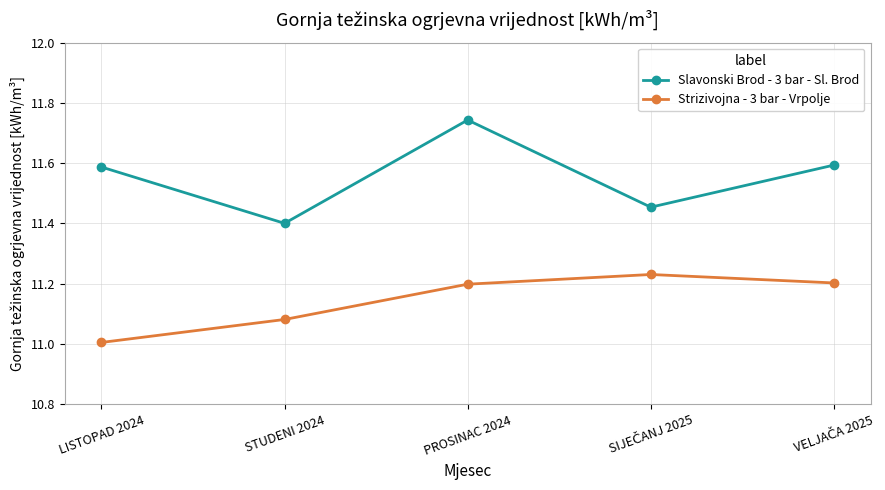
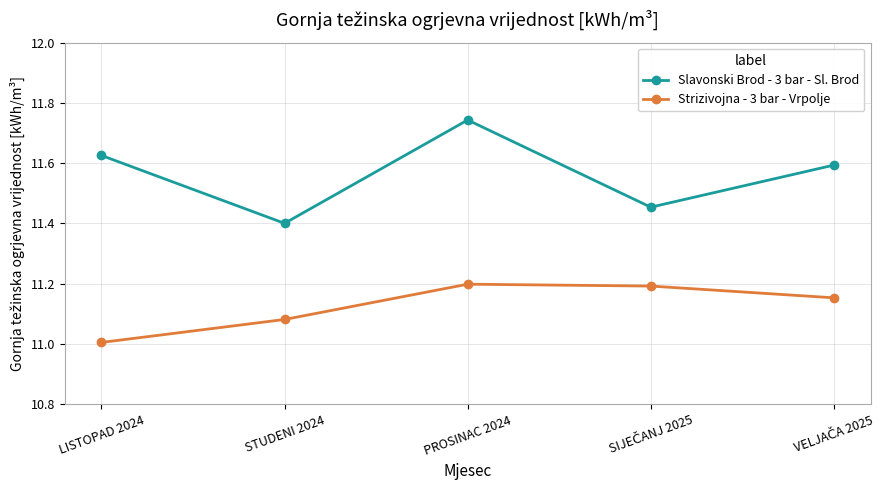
Slavonski Brod - 3 bar - Sl. Brod, LISTOPAD 2024: 11.59 -> 11.63
Strizivojna - 3 bar - Vrpolje, SIJEČANJ 2025: 11.23 -> 11.19
Strizivojna - 3 bar - Vrpolje, VELJAČA 2025: 11.20 -> 11.15
